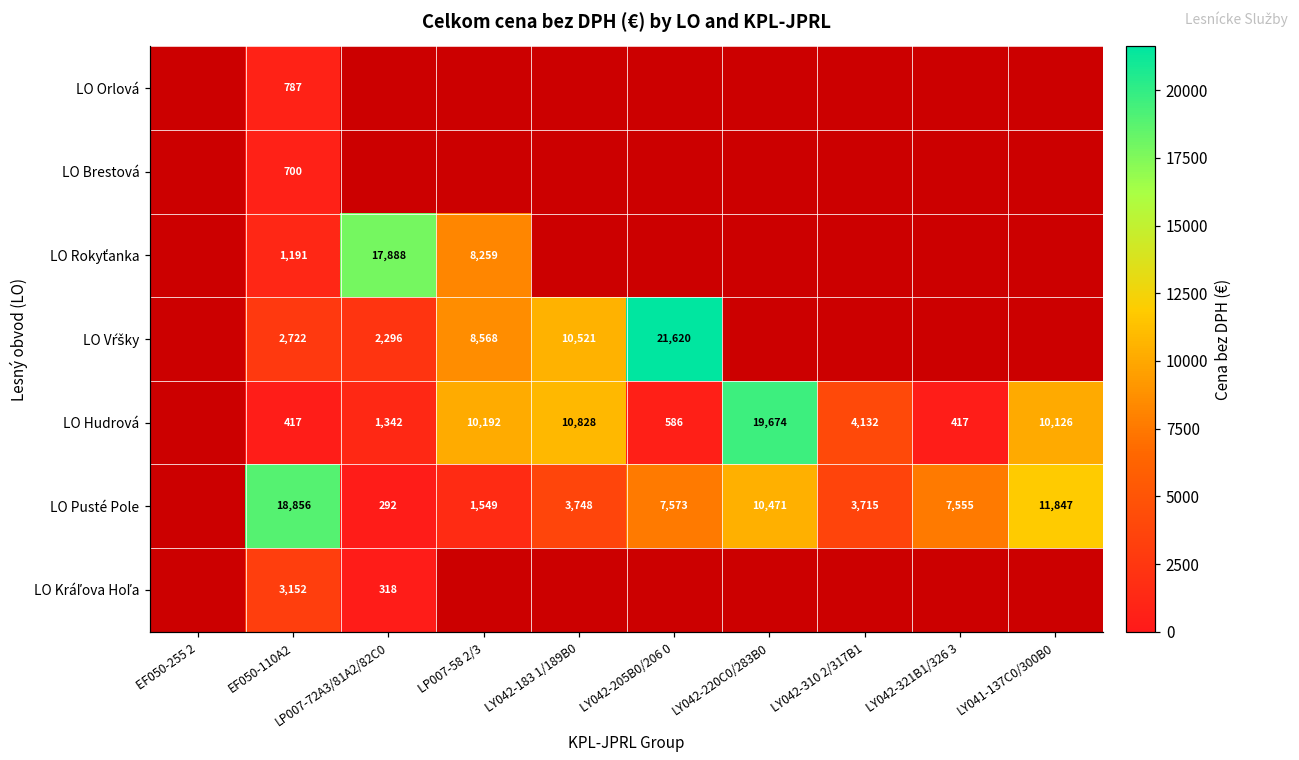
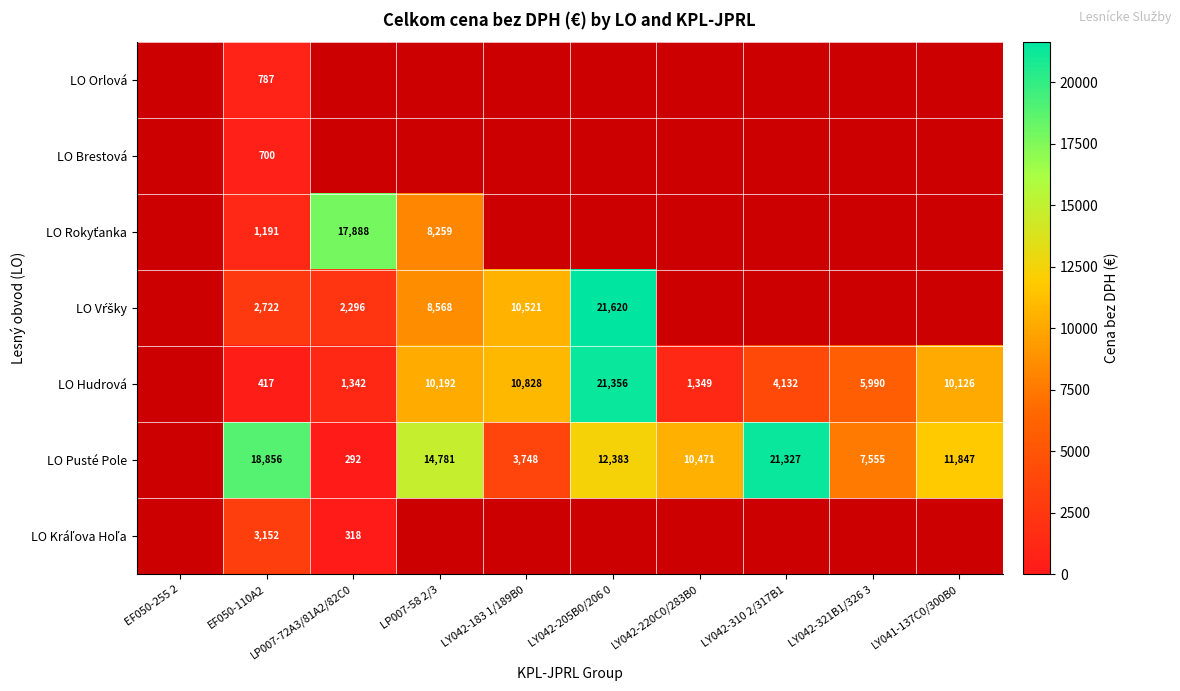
LO Hudrová, LY042-205B0/206 0: 586 -> 21,356
LO Hudrová, LY042-220C0/283B0: 19,674 -> 1,349
LO Hudrová, LY042-321B1/326 3: 417 -> 5,990
LO Pusté Pole, LP007-58 2/3: 1,549 -> 14,781
LO Pusté Pole, LY042-205B0/206 0: 7,573 -> 12,383
LO Pusté Pole, LY042-310 2/317B1: 3,715 -> 21,327
